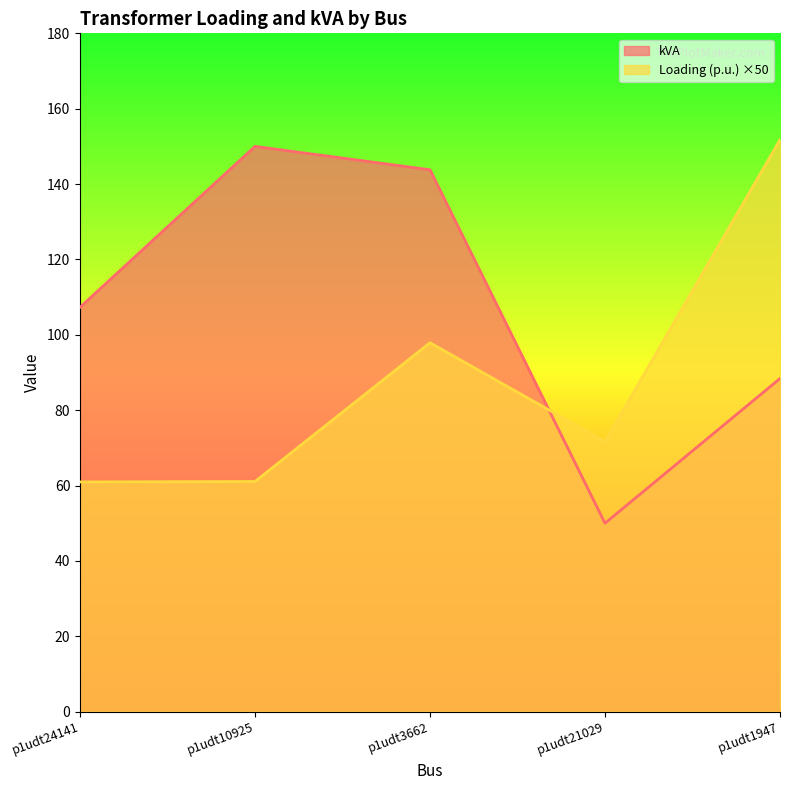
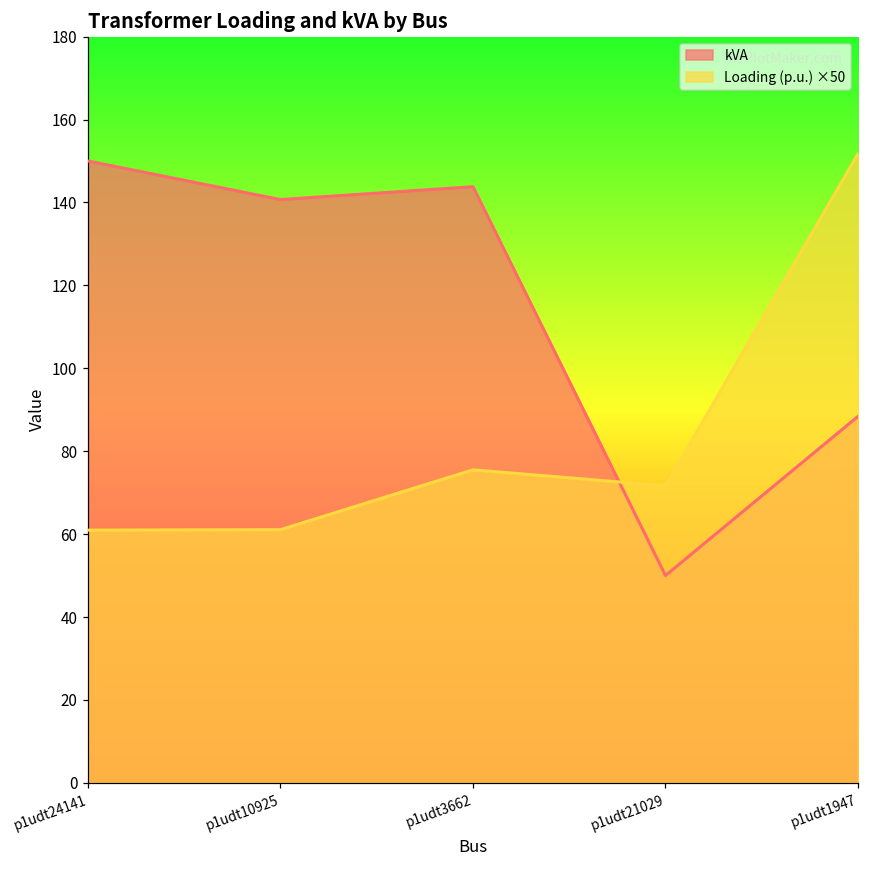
kVA, p1udt24141: 107 -> 150
kVA, p1udt10925: 150 -> 141
Loading (p.u.) ×50, p1udt3662: 98 -> 76
